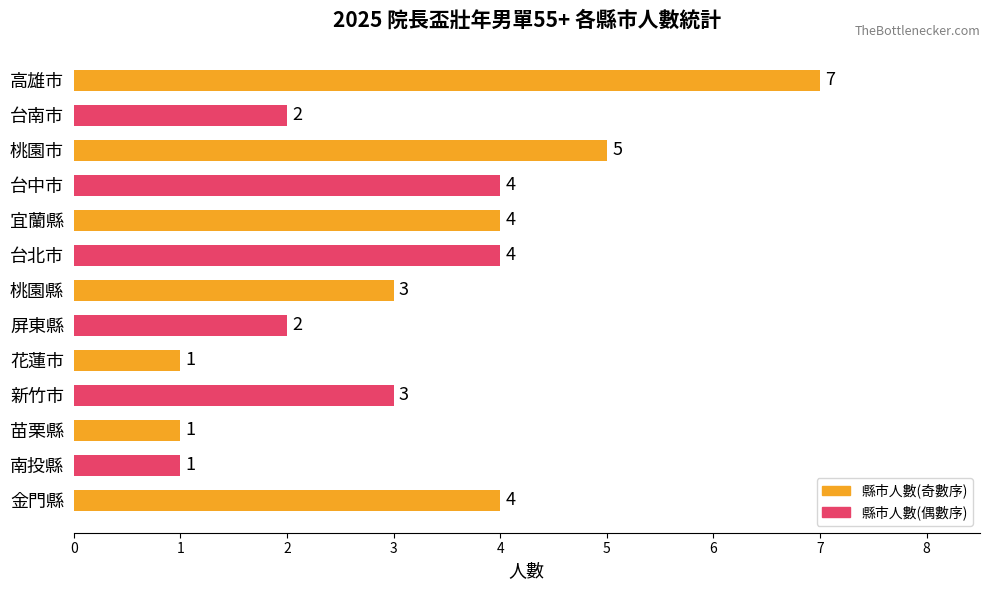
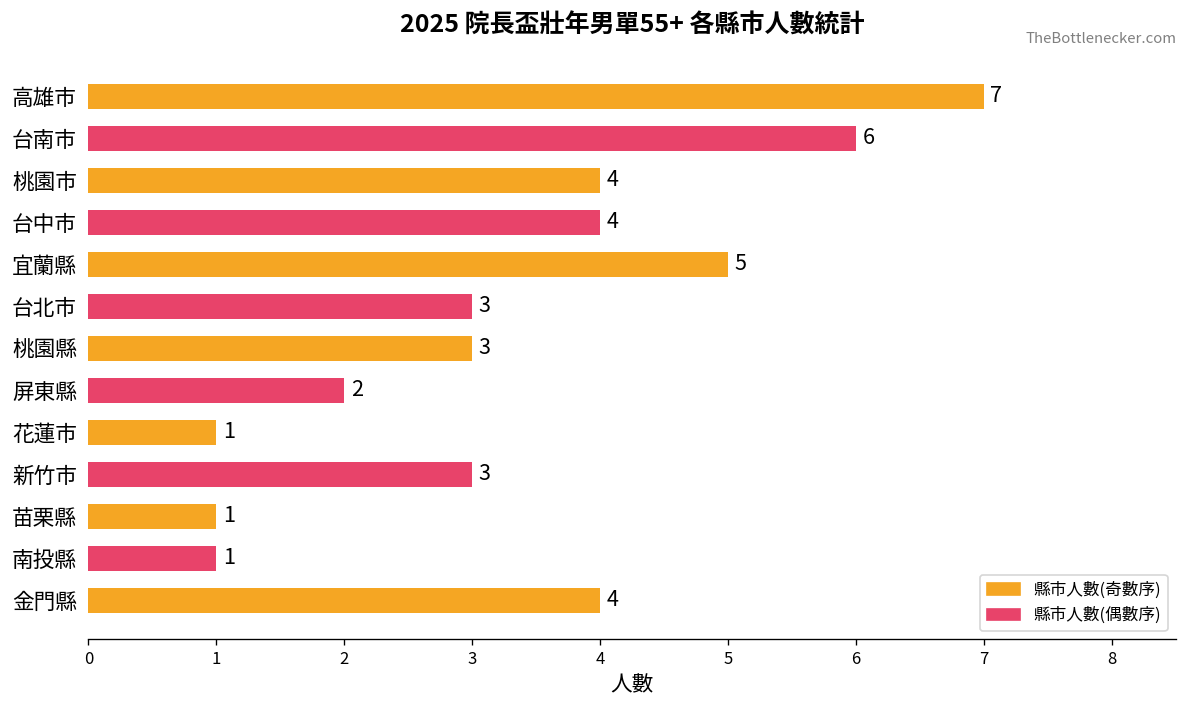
台南市: 2 -> 6
桃園市: 5 -> 4
宜蘭縣: 4 -> 5
台北市: 4 -> 3
